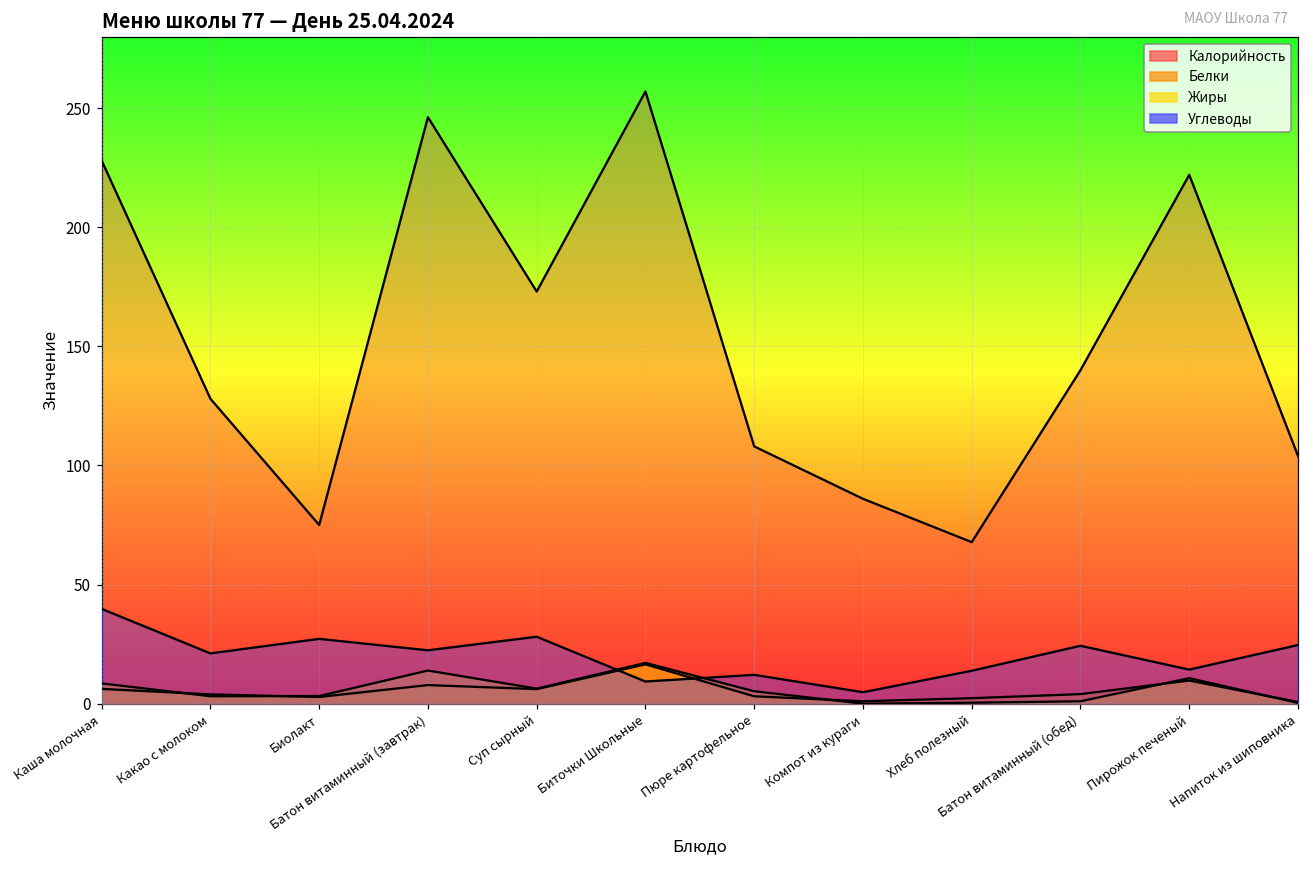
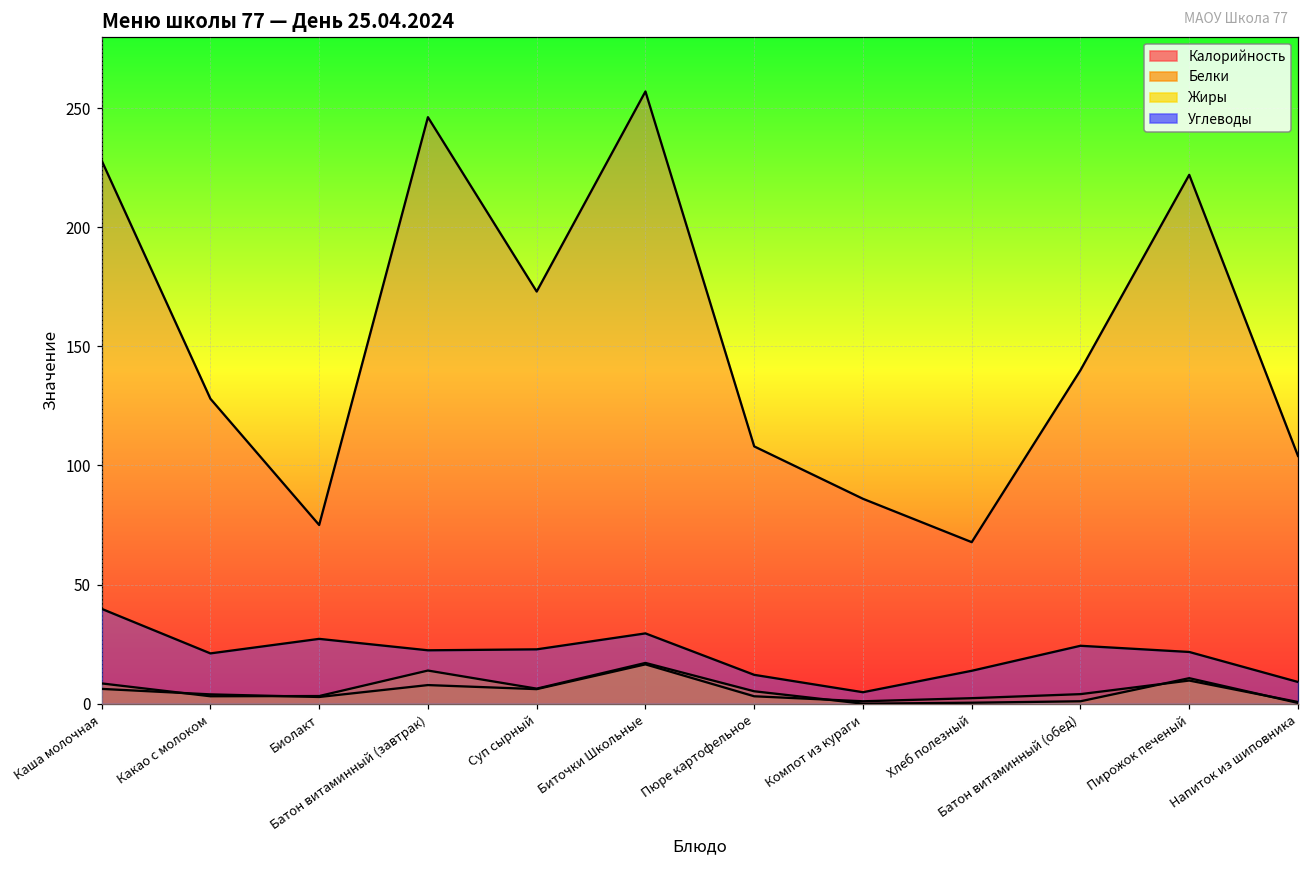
Углеводы, Суп сырный: 28 -> 23
Углеводы, Биточки Школьные: 9 -> 30
Углеводы, Пирожок печеный: 14 -> 22
Углеводы, Напиток из шиповника: 25 -> 9
